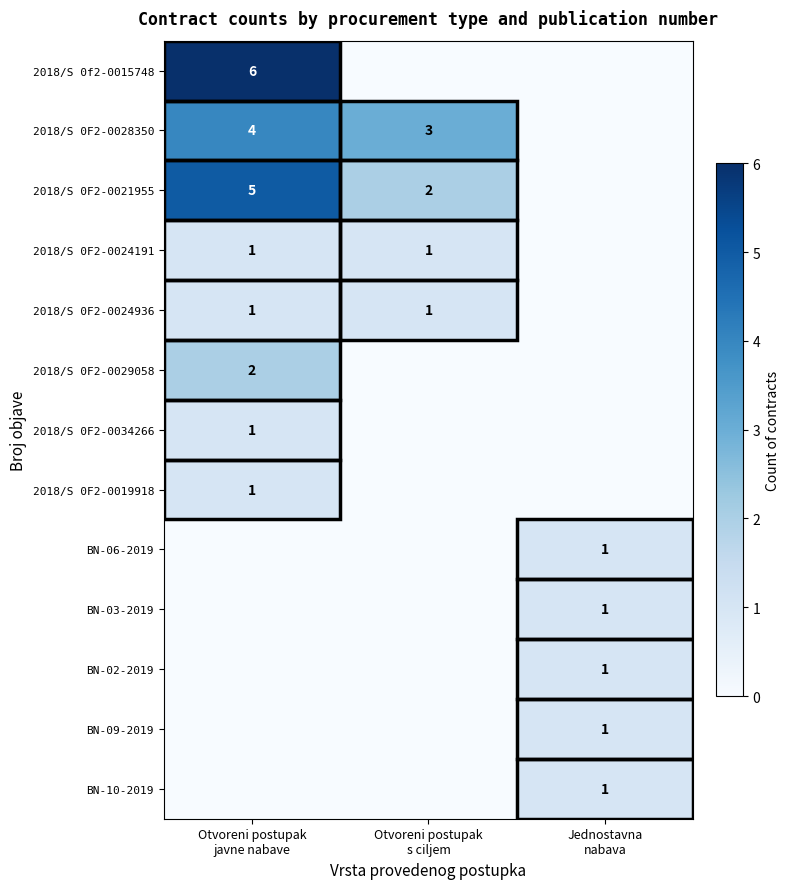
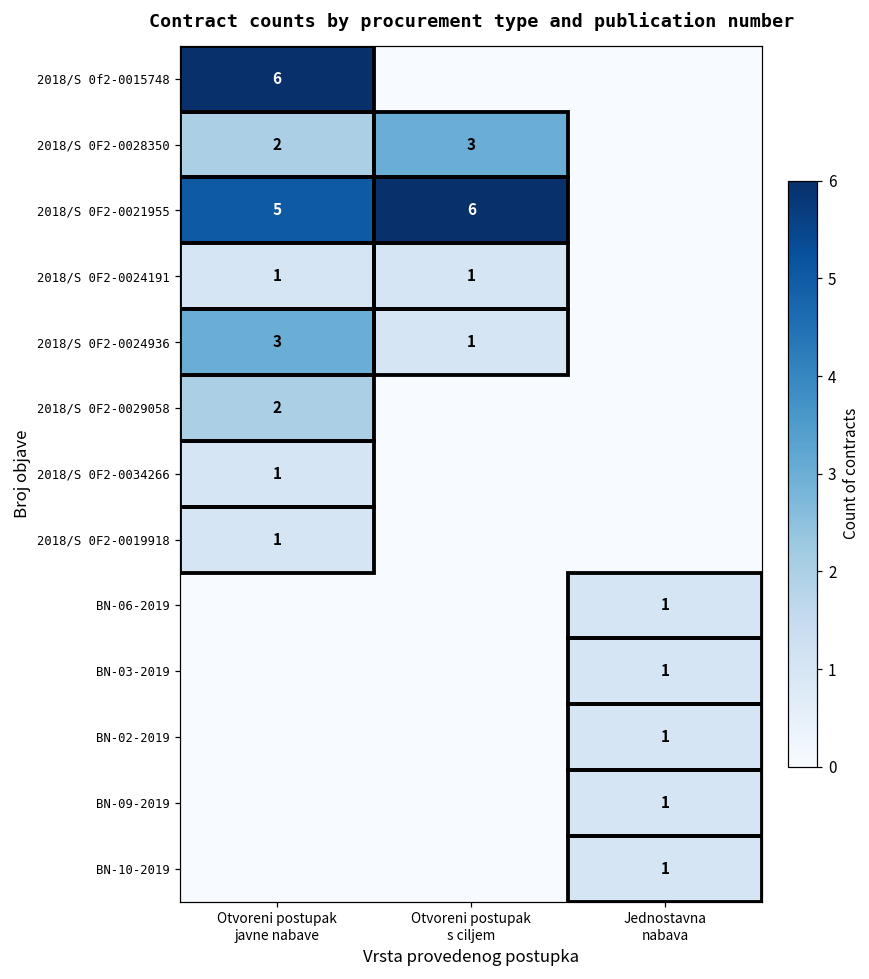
2018/S 0F2-0028350, Otvoreni postupak javne nabave: 4 -> 2
2018/S 0F2-0021955, Otvoreni postupak s ciljem: 2 -> 6
2018/S 0F2-0024936, Otvoreni postupak javne nabave: 1 -> 3
